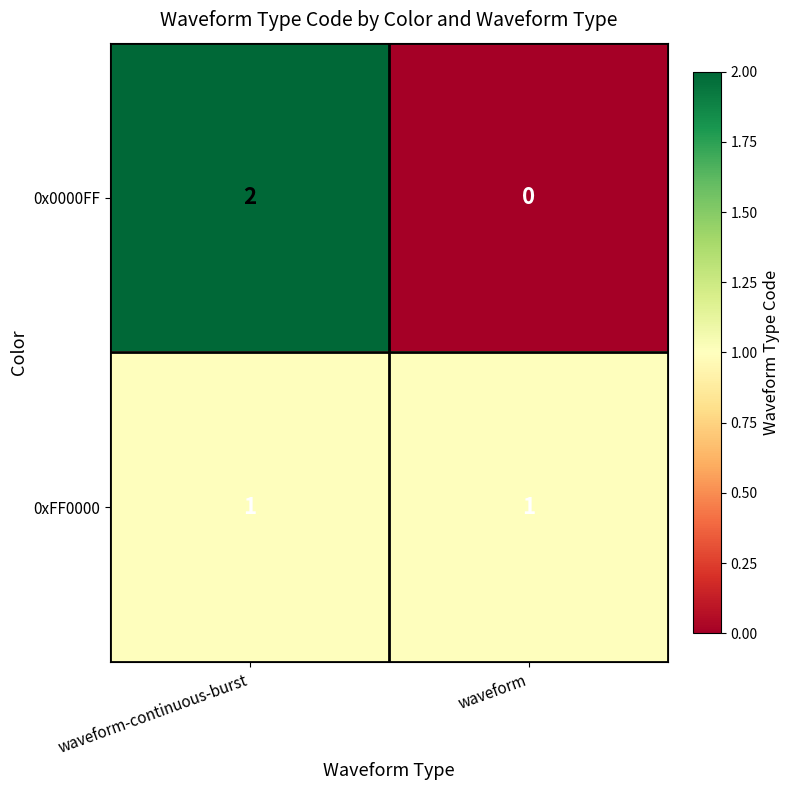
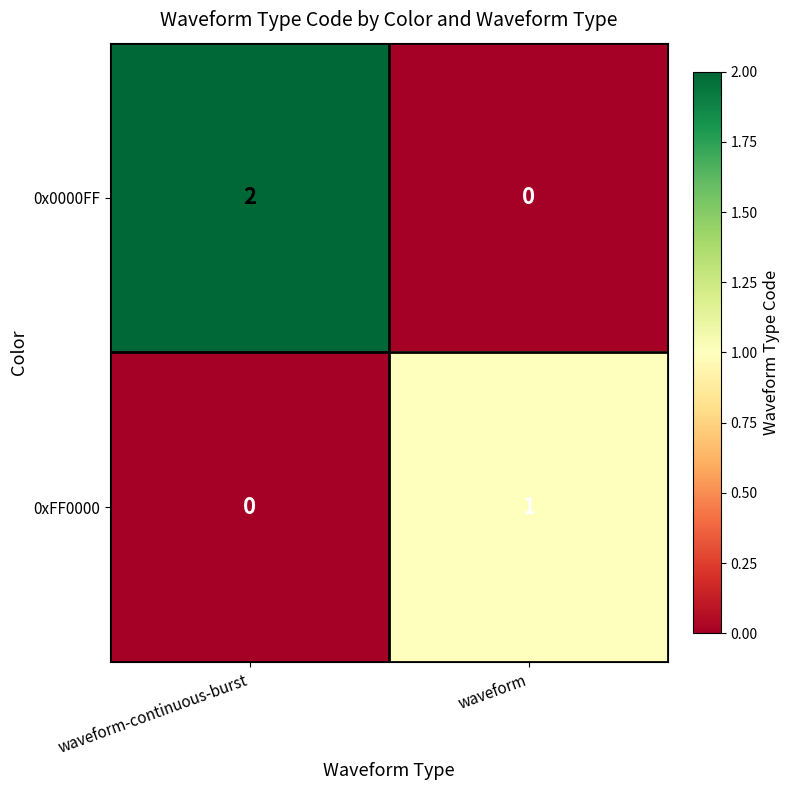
0xFF0000, waveform-continuous-burst: 1 -> 0
